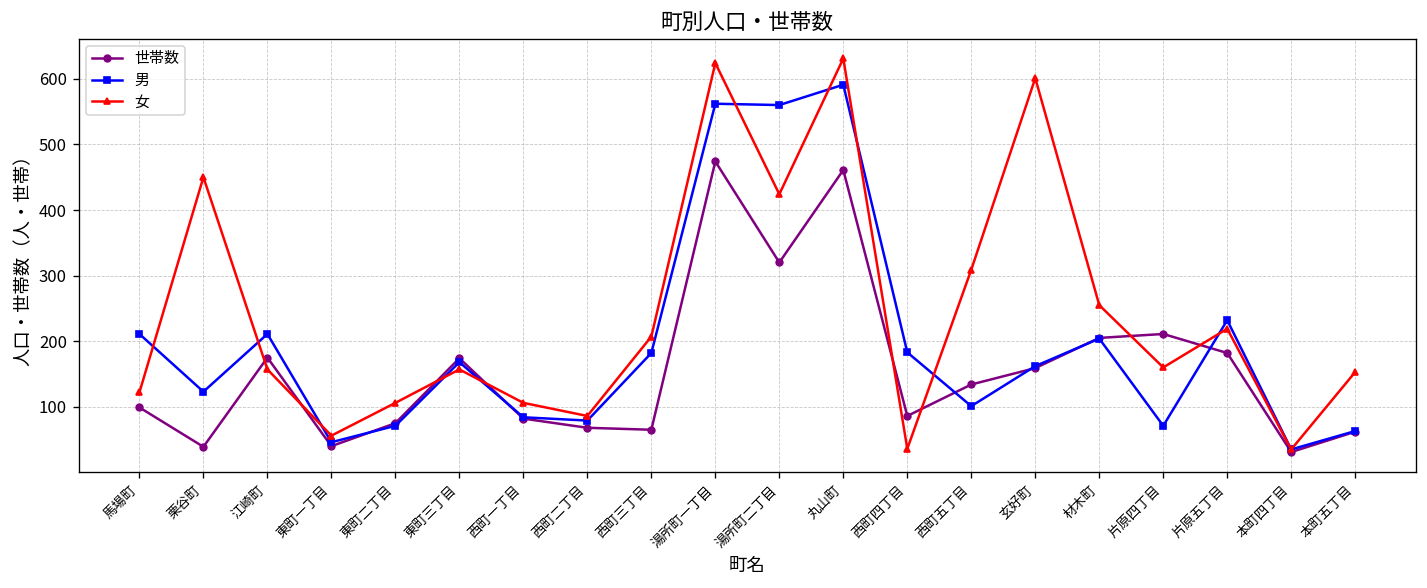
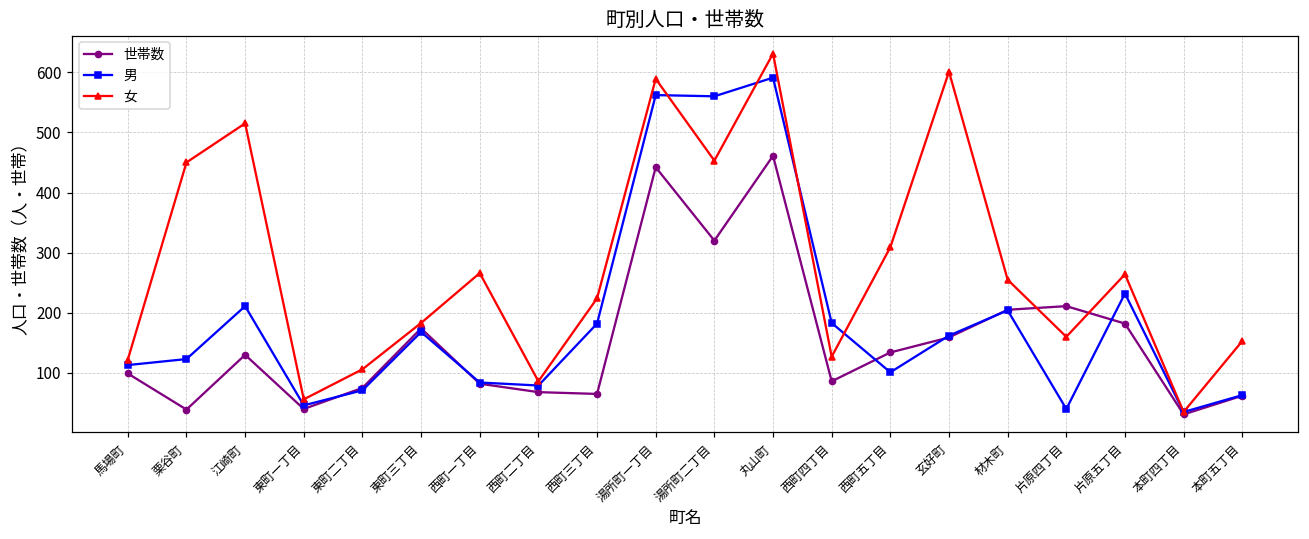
男, 馬場町: 210 -> 110
世帯数, 江崎町: 180 -> 130
女, 江崎町: 160 -> 520
女, 東町三丁目: 160 -> 180
女, 西町一丁目: 110 -> 270
女, 西町三丁目: 210 -> 220
世帯数, 湯所町一丁目: 470 -> 440
女, 湯所町一丁目: 620 -> 590
女, 湯所町二丁目: 420 -> 450
女, 西町四丁目: 40 -> 130
男, 片原四丁目: 70 -> 40
女, 片原五丁目: 220 -> 260
